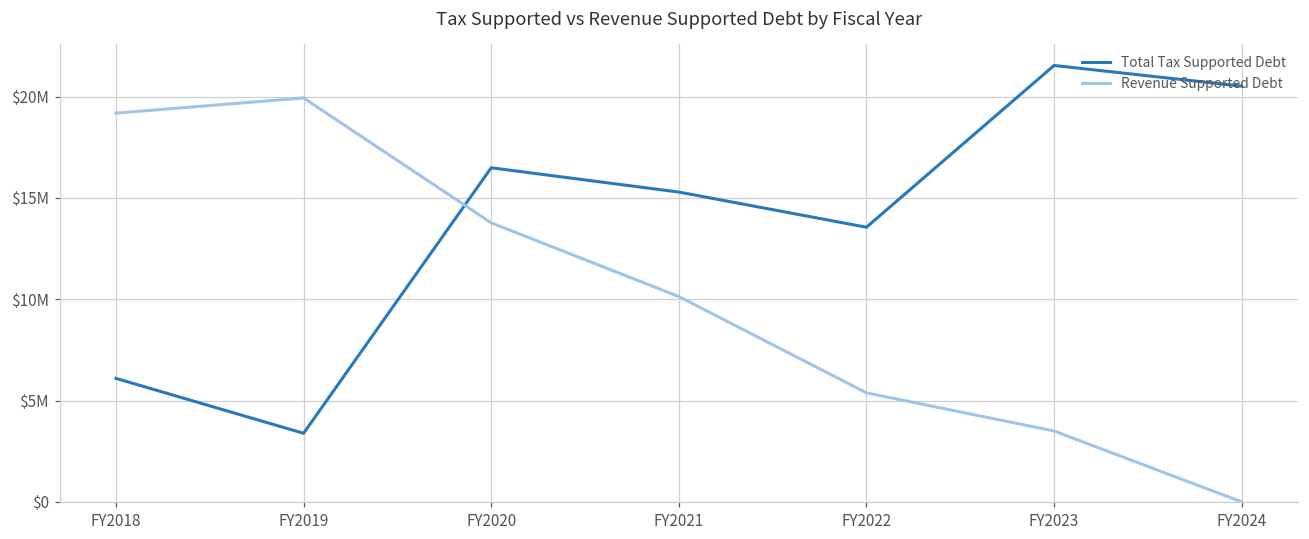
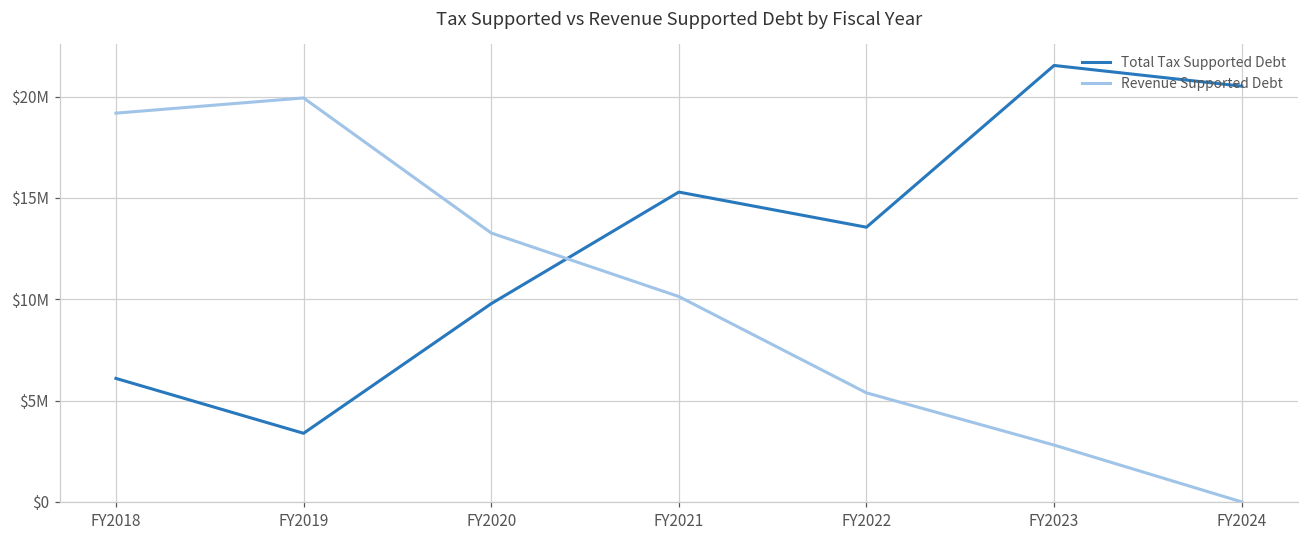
Total Tax Supported Debt, FY2020: $16500000 -> $9800000
Revenue Supported Debt, FY2020: $13800000 -> $13300000
Revenue Supported Debt, FY2023: $3500000 -> $2800000
